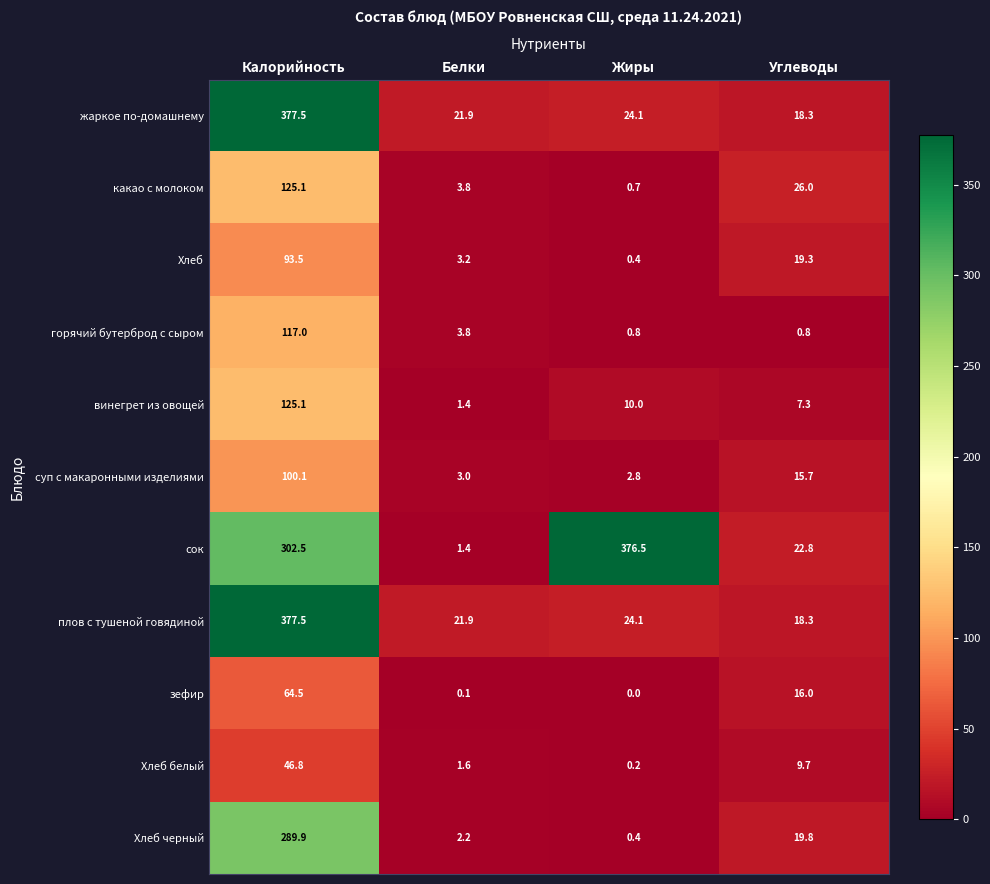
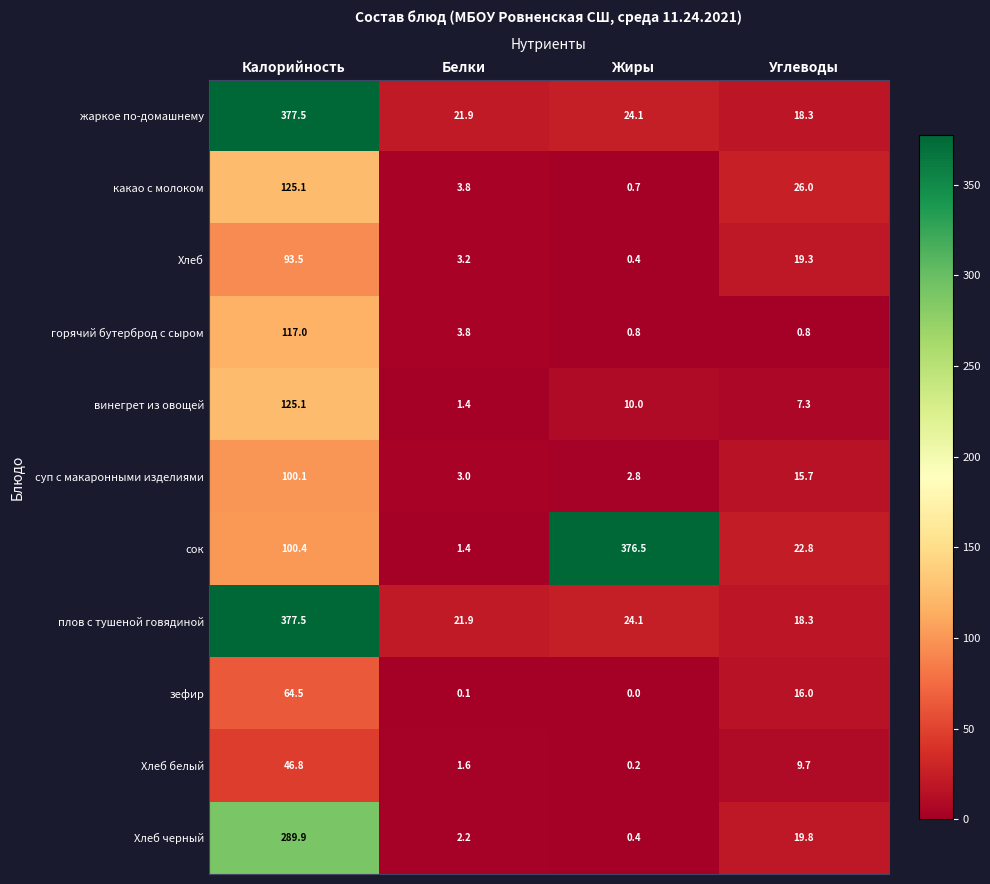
сок, Калорийность: 302.5 -> 100.4
